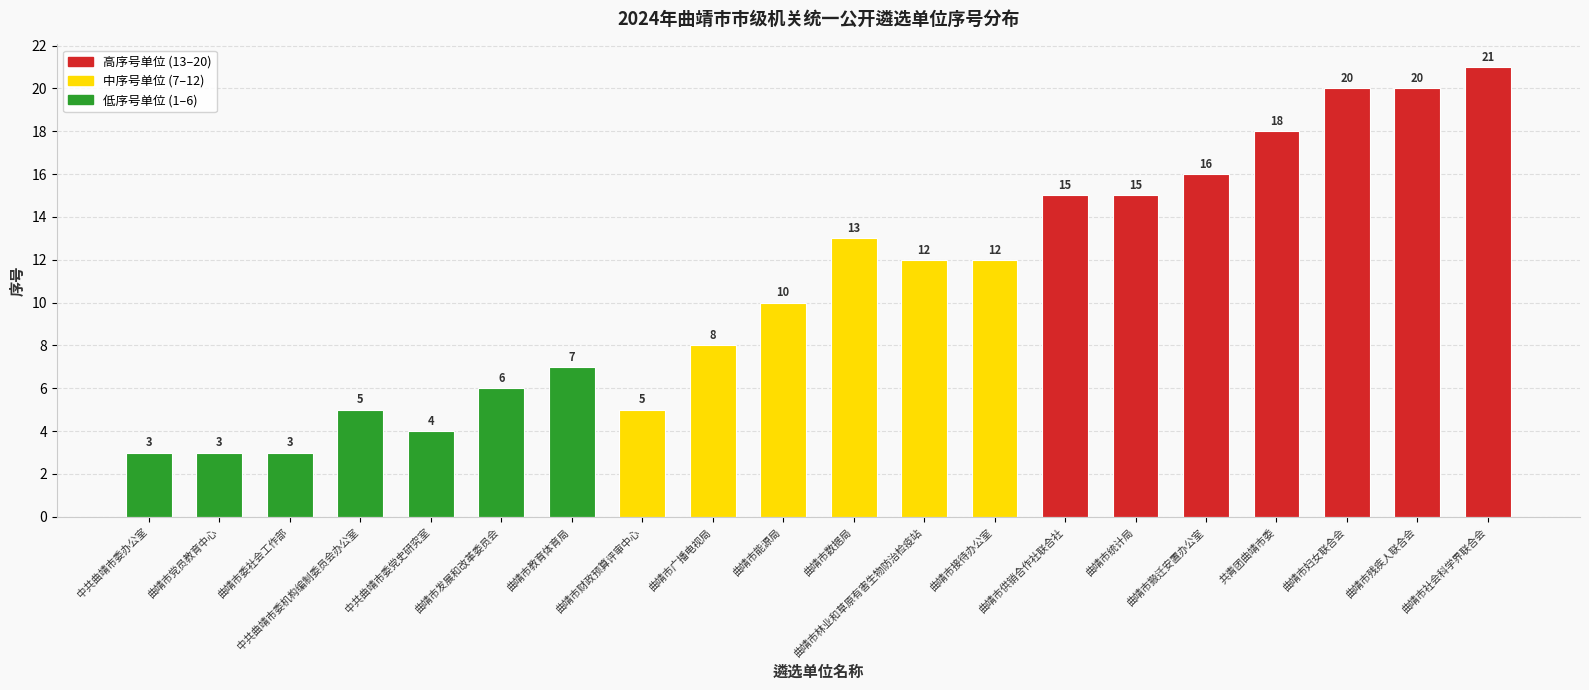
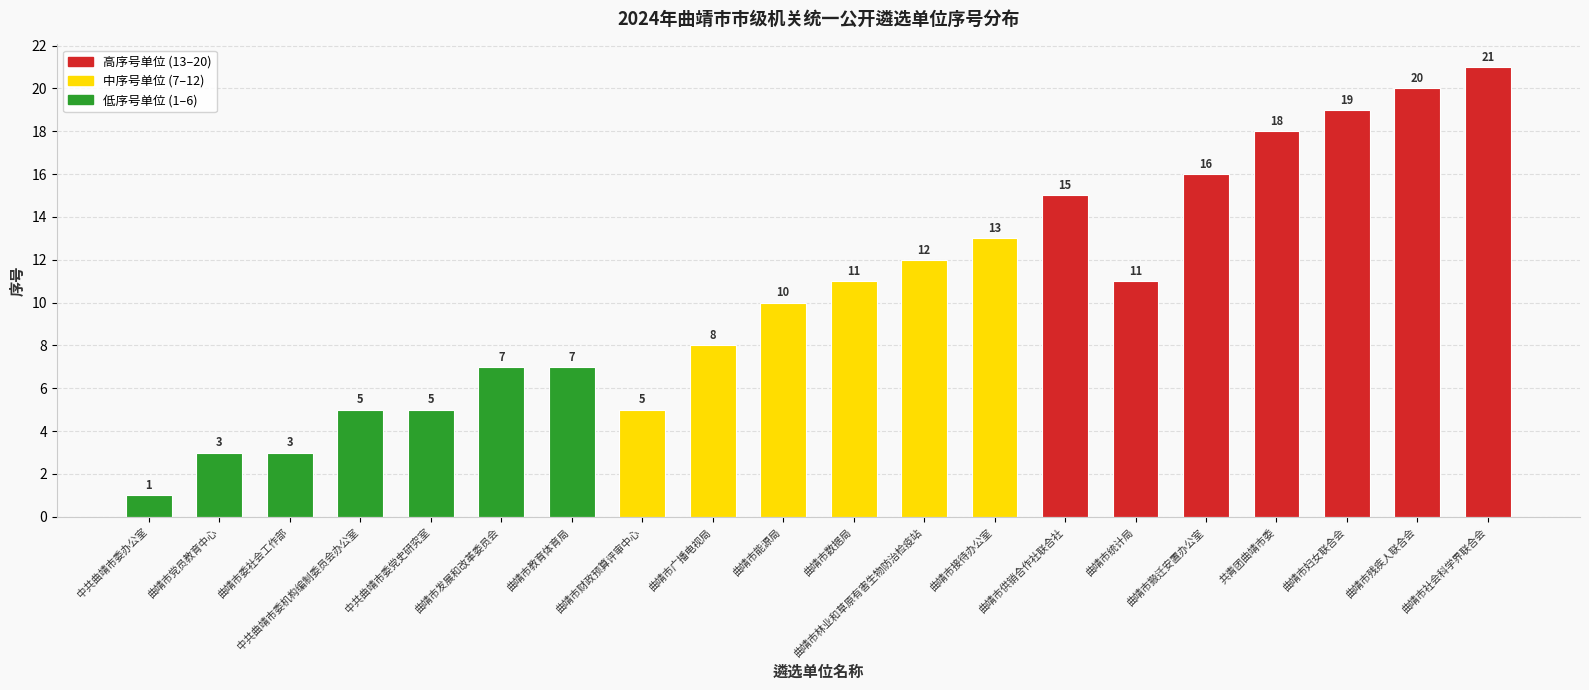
中共曲靖市委办公室: 3 -> 1
中共曲靖市委党史研究室: 4 -> 5
曲靖市发展和改革委员会: 6 -> 7
曲靖市数据局: 13 -> 11
曲靖市接待办公室: 12 -> 13
曲靖市统计局: 15 -> 11
曲靖市妇女联合会: 20 -> 19
